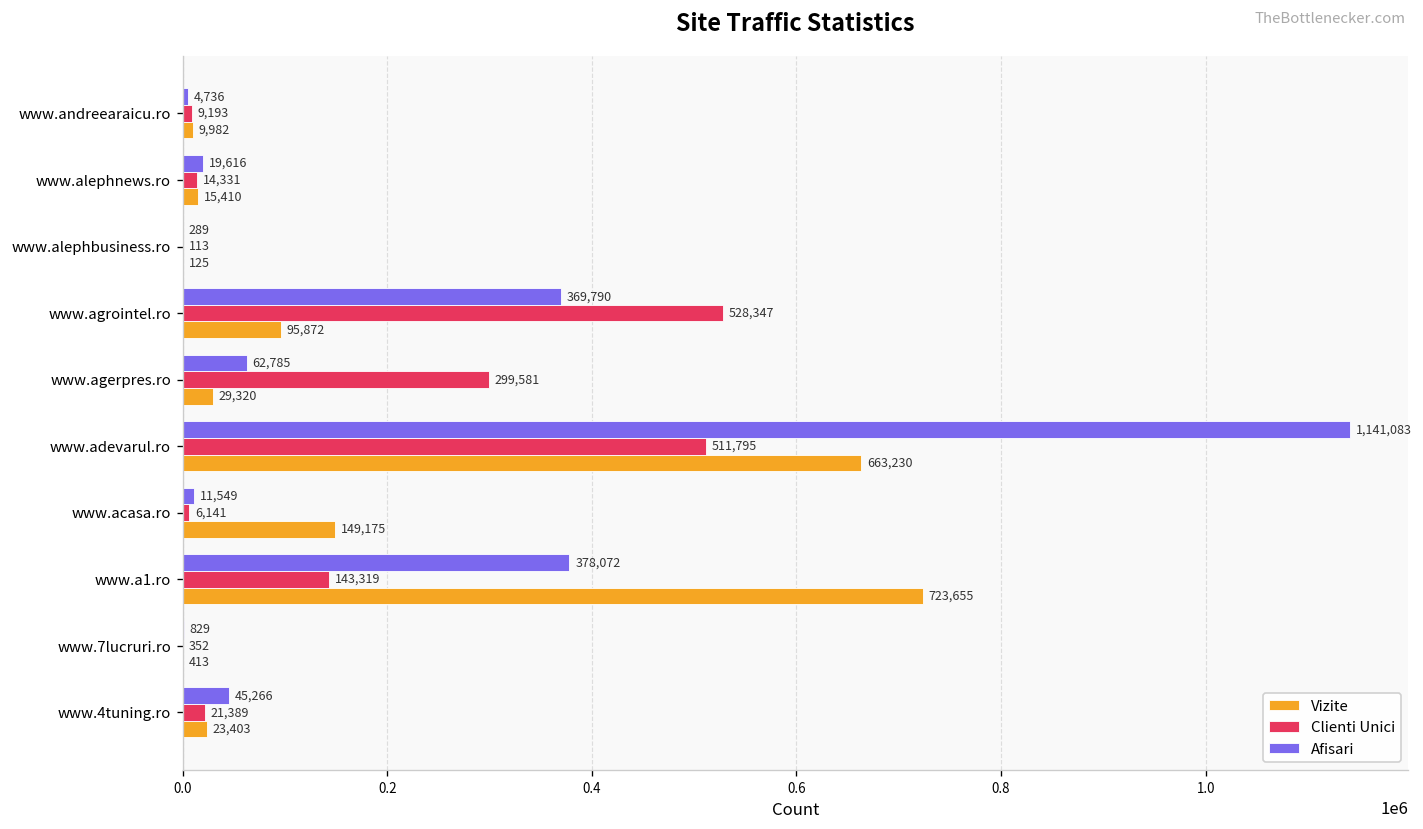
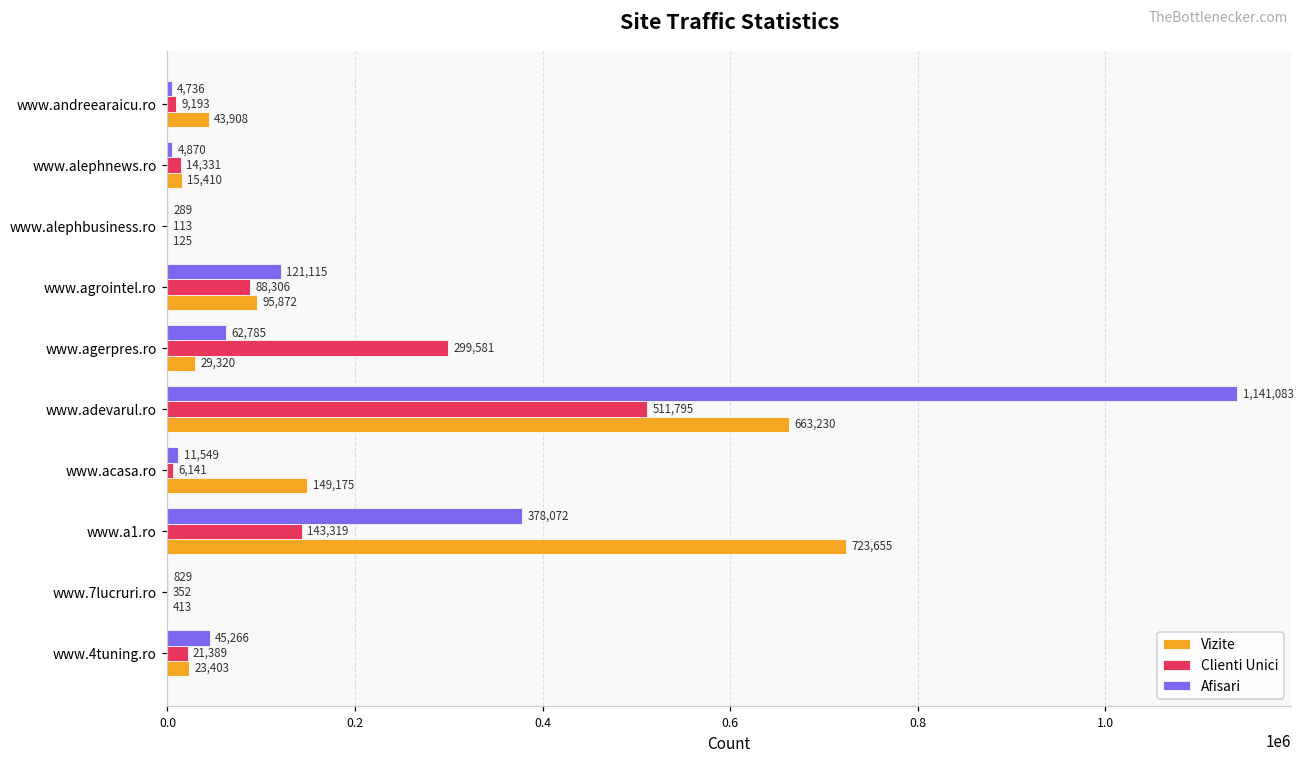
Vizite, www.andreearaicu.ro: 9,982 -> 43,908
Afisari, www.alephnews.ro: 19,616 -> 4,870
Afisari, www.agrointel.ro: 369,790 -> 121,115
Clienti Unici, www.agrointel.ro: 528,347 -> 88,306
